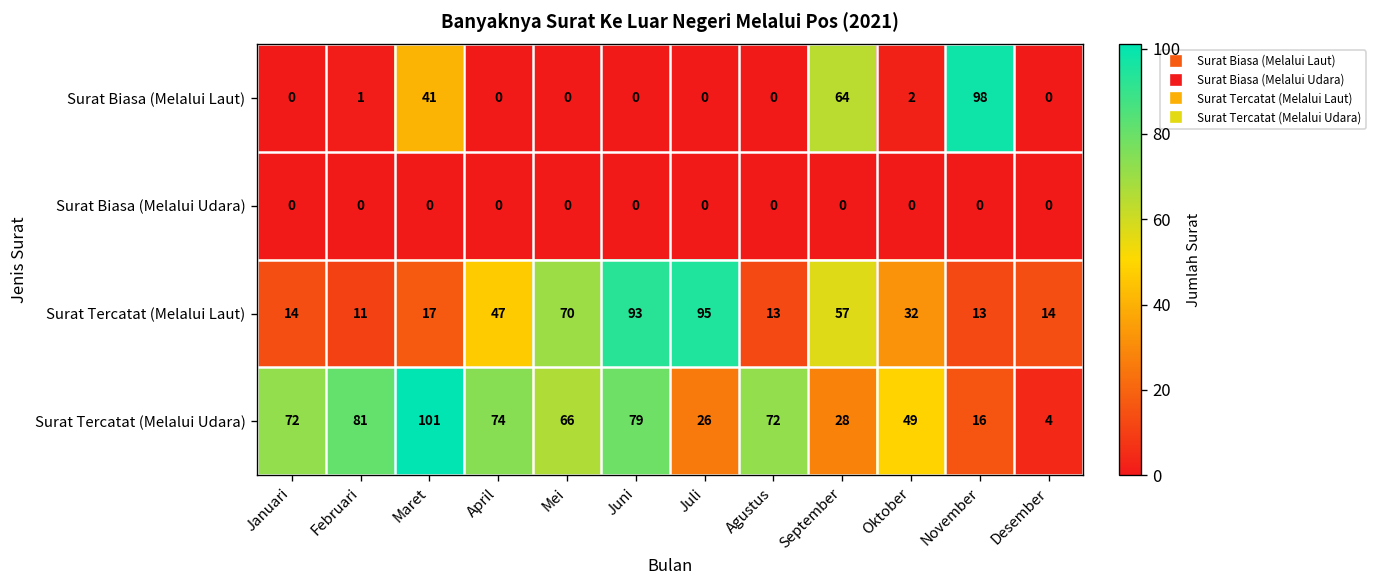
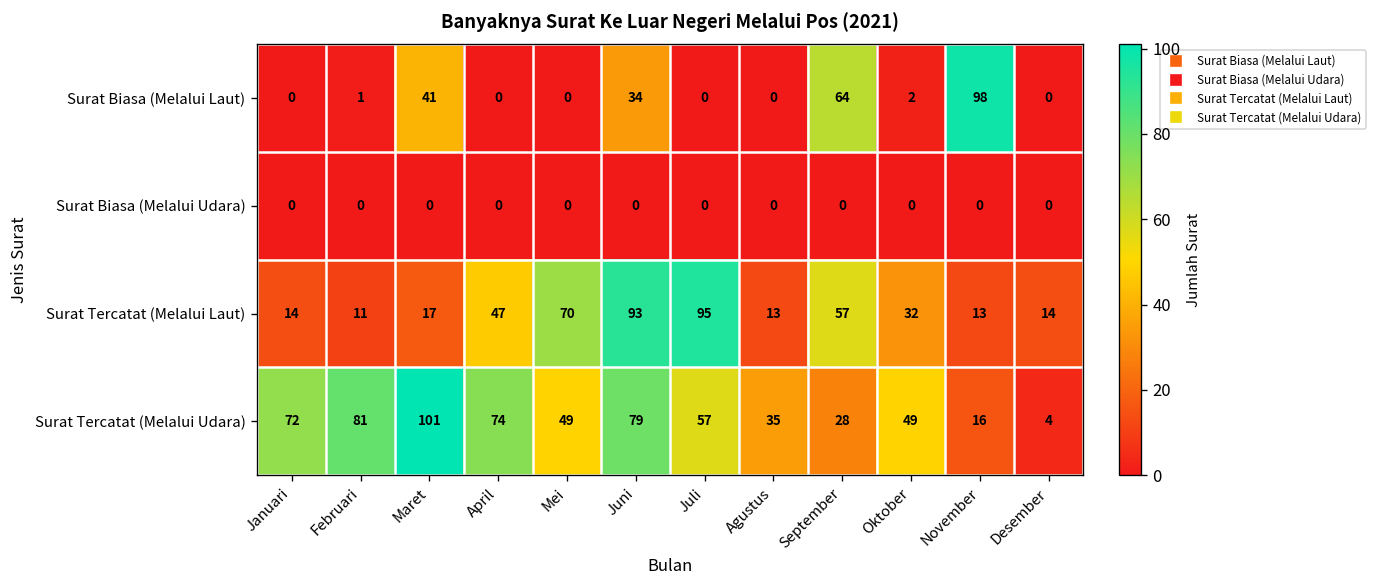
Surat Biasa (Melalui Laut), Juni: 0 -> 34
Surat Tercatat (Melalui Udara), Mei: 66 -> 49
Surat Tercatat (Melalui Udara), Juli: 26 -> 57
Surat Tercatat (Melalui Udara), Agustus: 72 -> 35
